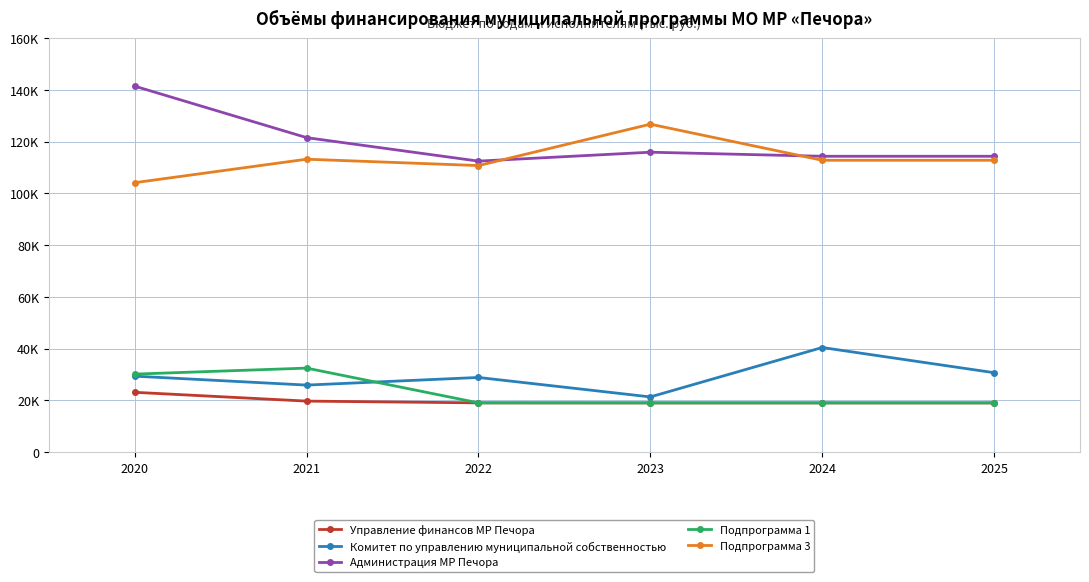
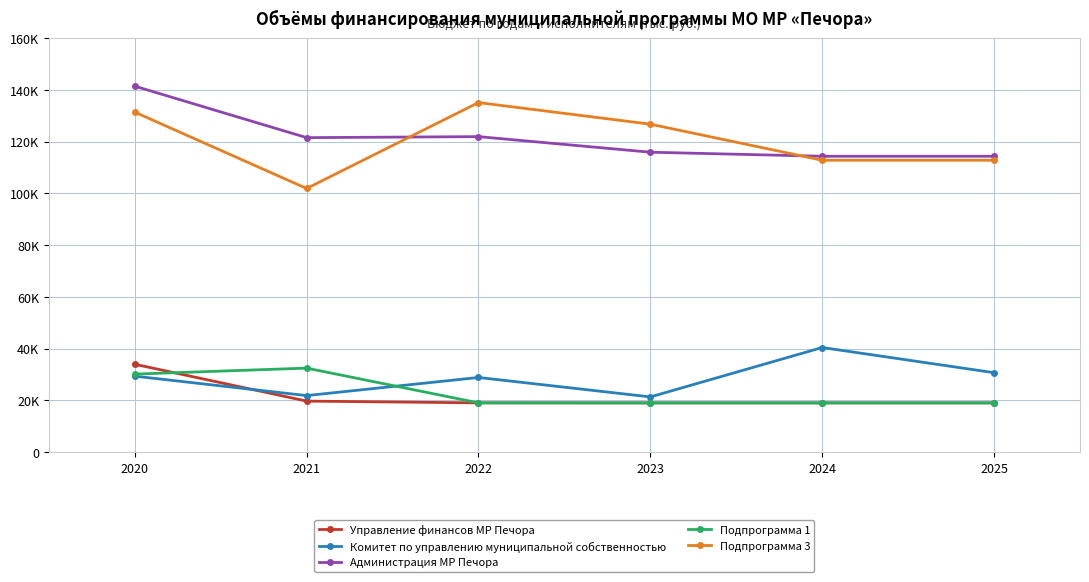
Управление финансов МР Печора, 2020: 23000 -> 34000
Подпрограмма 3, 2020: 104000 -> 131000
Комитет по управлению муниципальной собственностью, 2021: 26000 -> 22000
Подпрограмма 3, 2021: 113000 -> 102000
Администрация МР Печора, 2022: 113000 -> 122000
Подпрограмма 3, 2022: 111000 -> 135000
